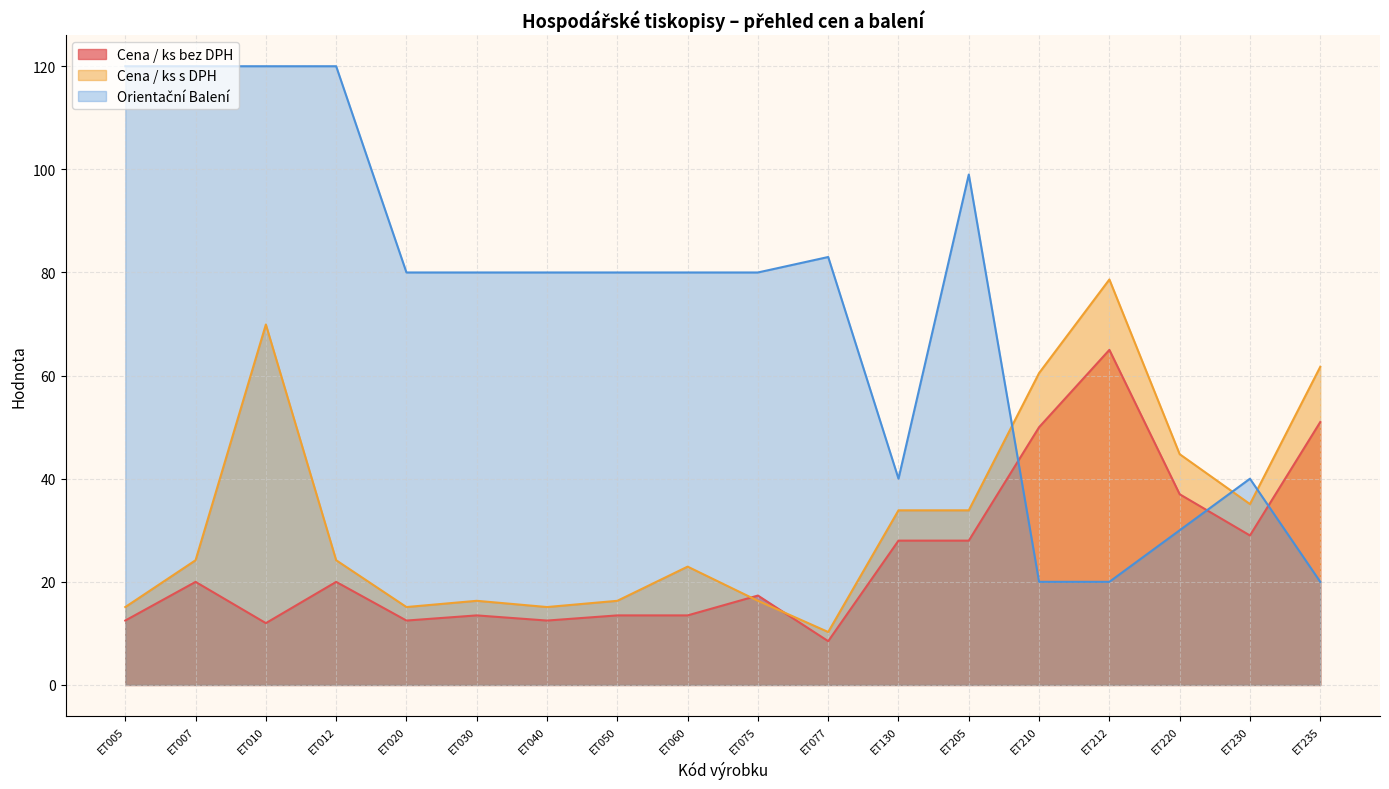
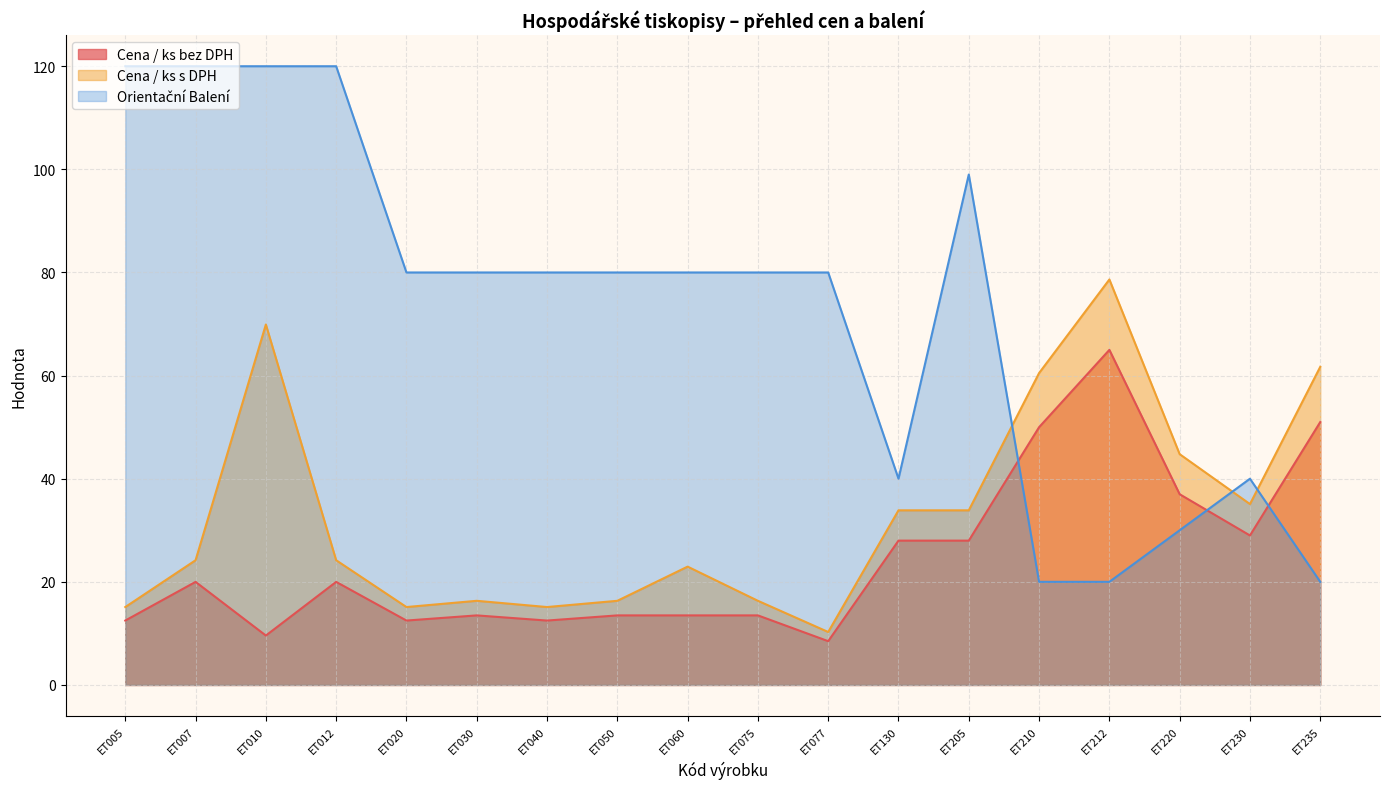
Cena / ks bez DPH, ET010: 12 -> 10
Cena / ks bez DPH, ET075: 17 -> 13
Orientační Balení, ET077: 83 -> 80
